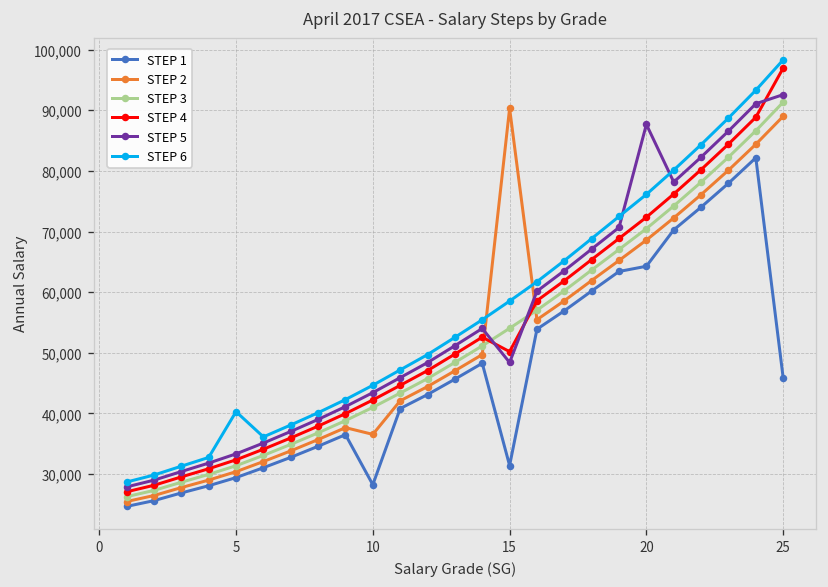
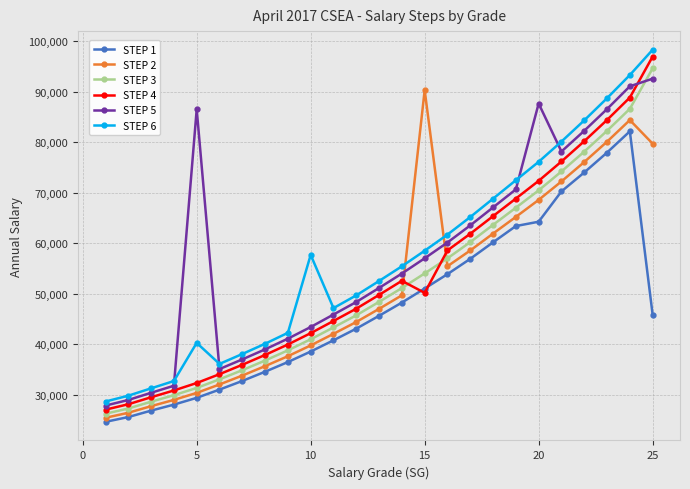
STEP 5, 5: 33,000 -> 87,000
STEP 1, 10: 28,000 -> 39,000
STEP 2, 10: 37,000 -> 40,000
STEP 6, 10: 45,000 -> 58,000
STEP 1, 15: 31,000 -> 51,000
STEP 5, 15: 48,000 -> 57,000
STEP 2, 25: 89,000 -> 80,000
STEP 3, 25: 91,000 -> 95,000
